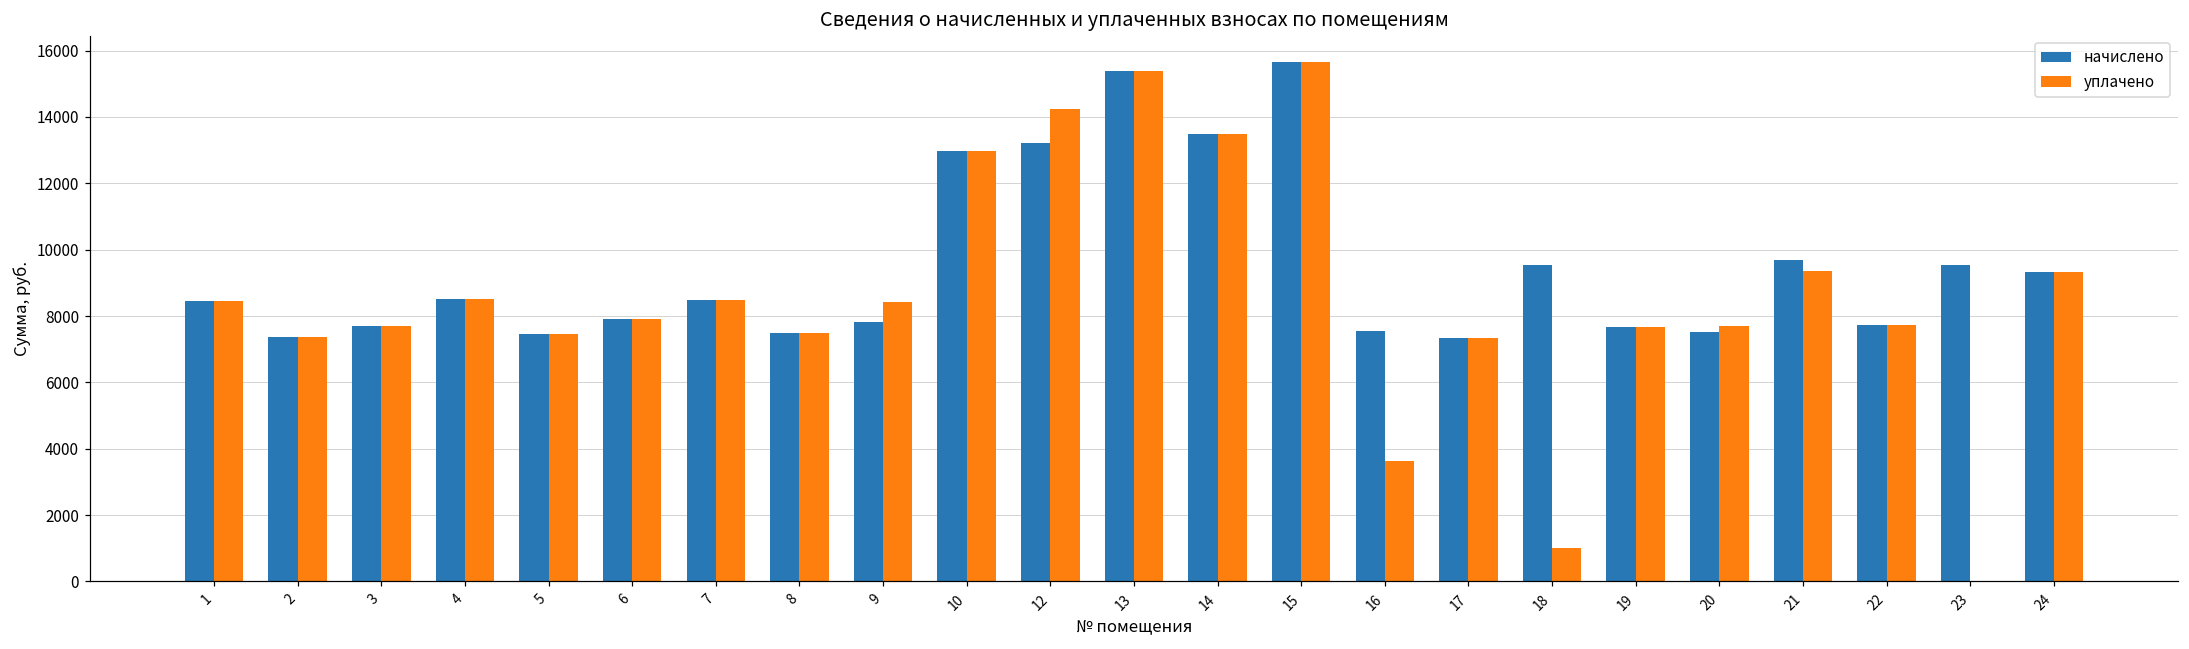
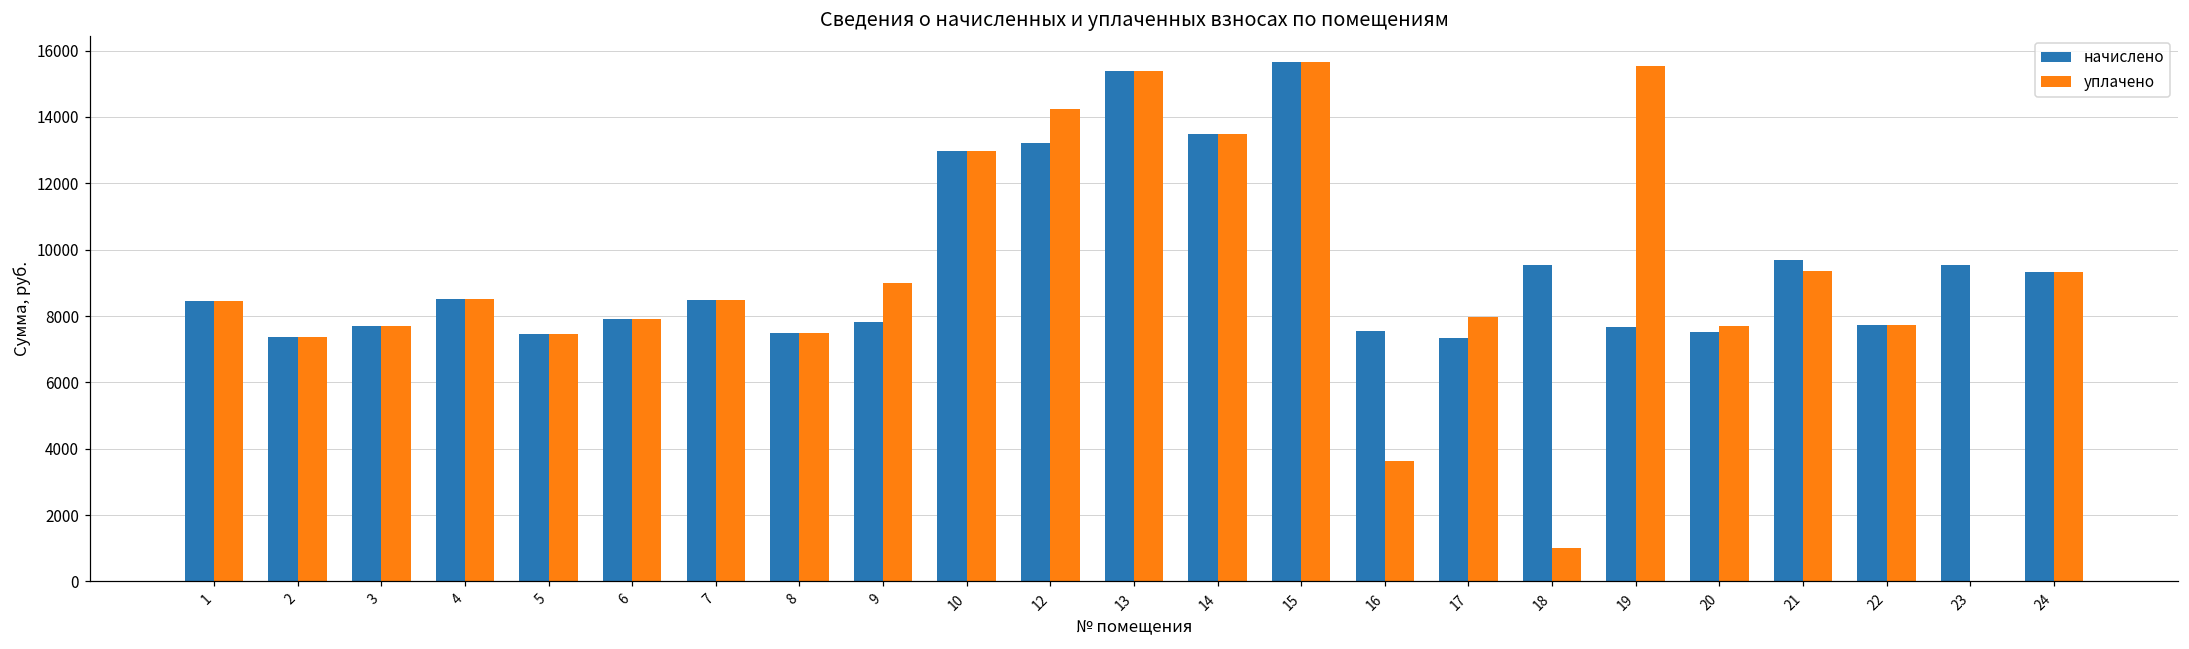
уплачено, 9: 8400 -> 9000
уплачено, 17: 7300 -> 8000
уплачено, 19: 7700 -> 15500
